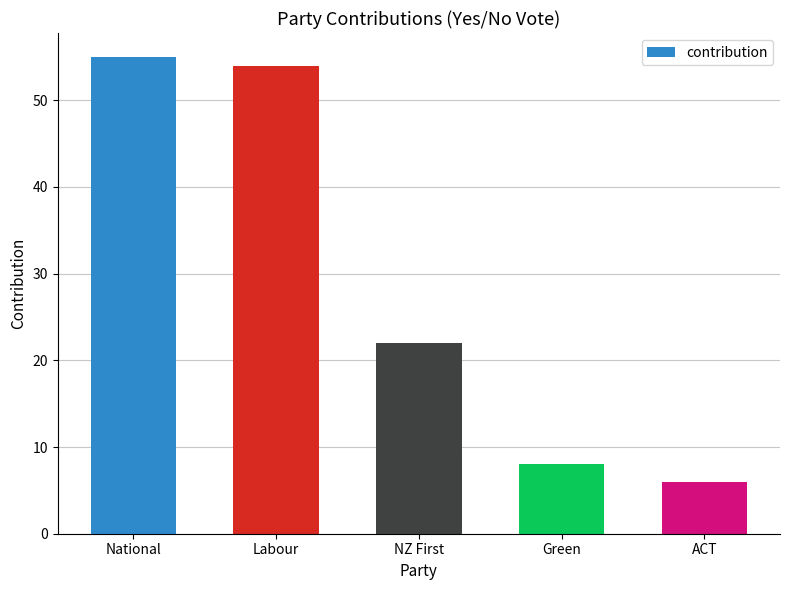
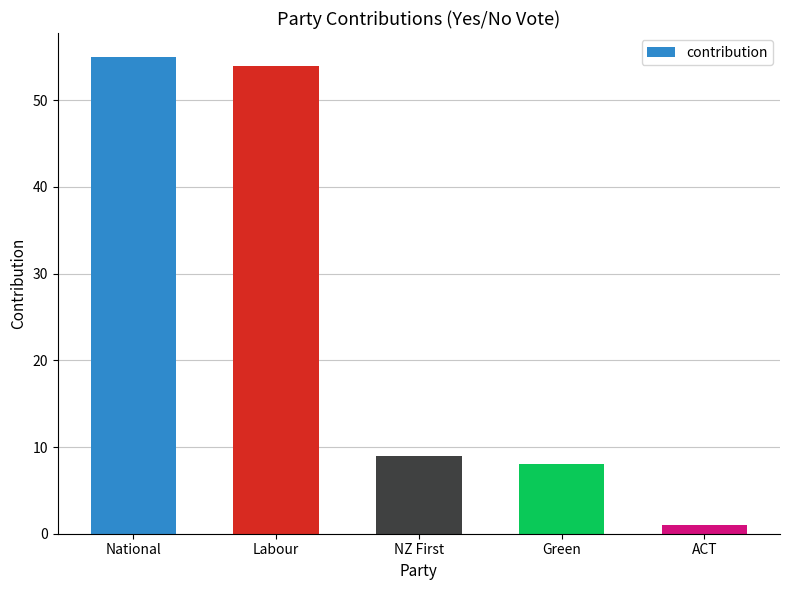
NZ First: 22 -> 9
ACT: 6 -> 1
